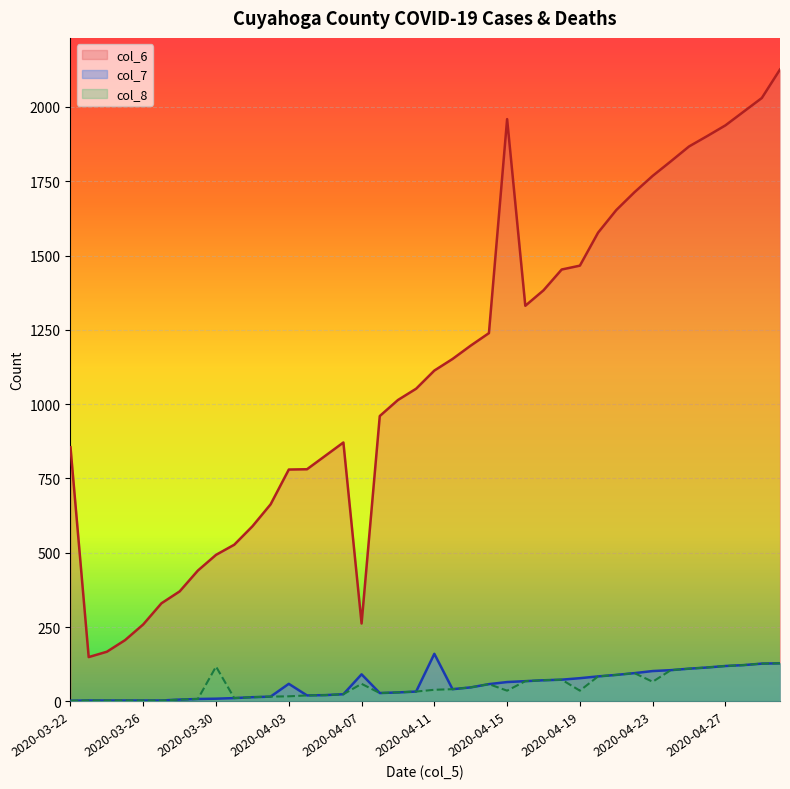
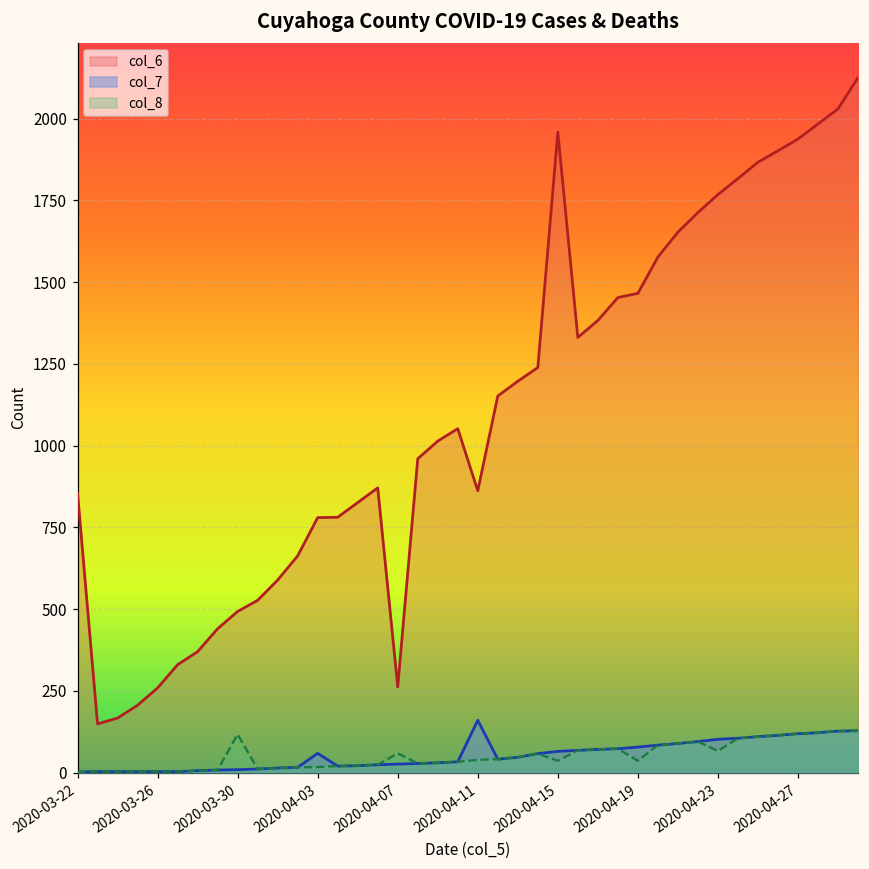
col_7, 2020-04-07: 90 -> 30
col_6, 2020-04-11: 1110 -> 860
